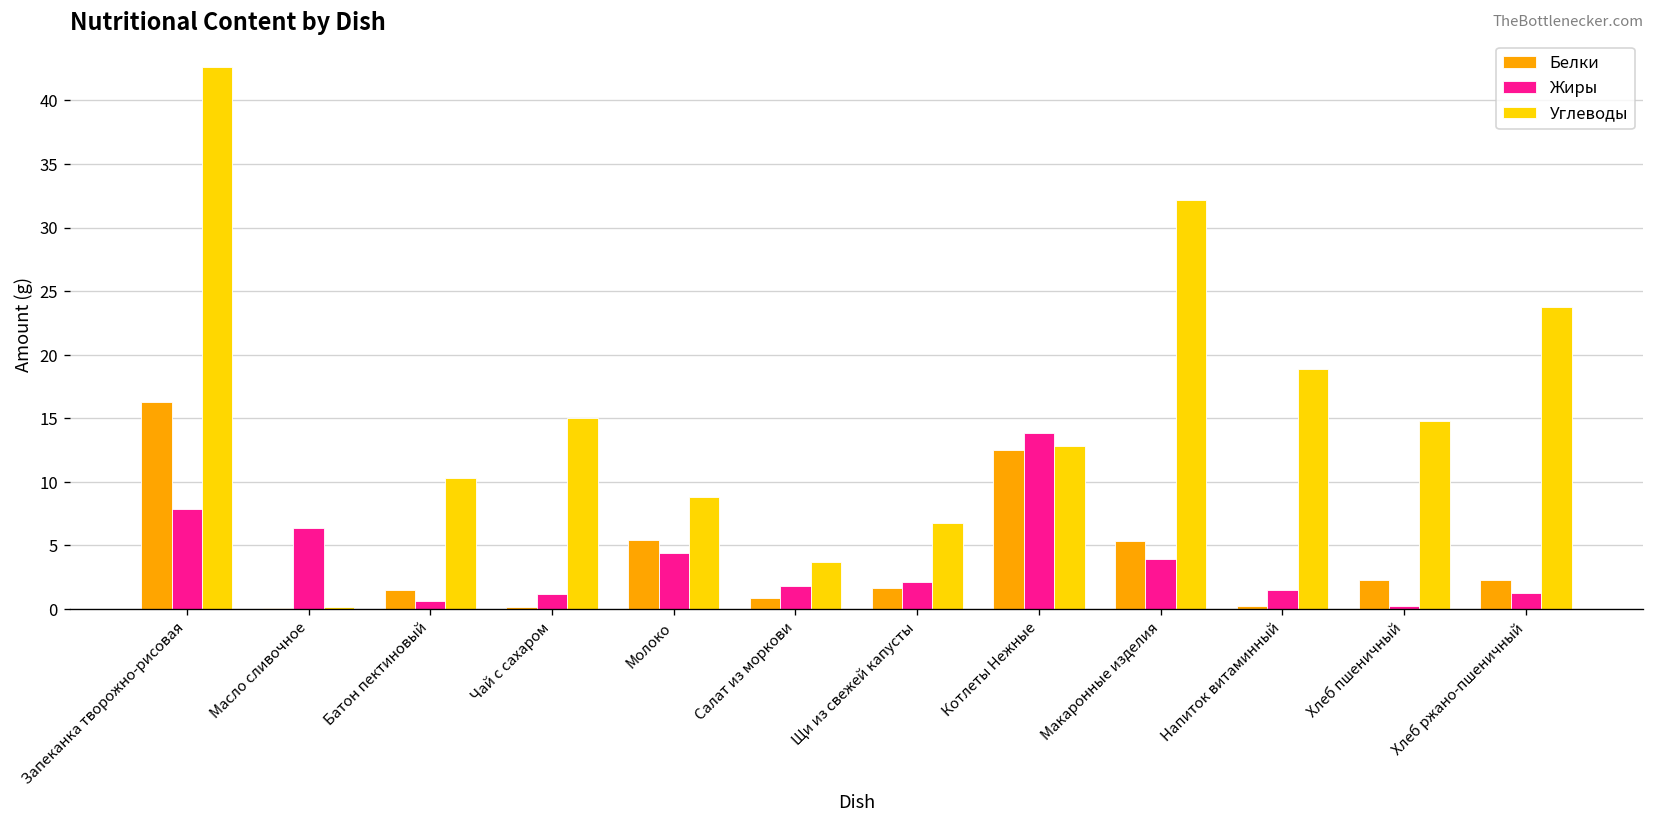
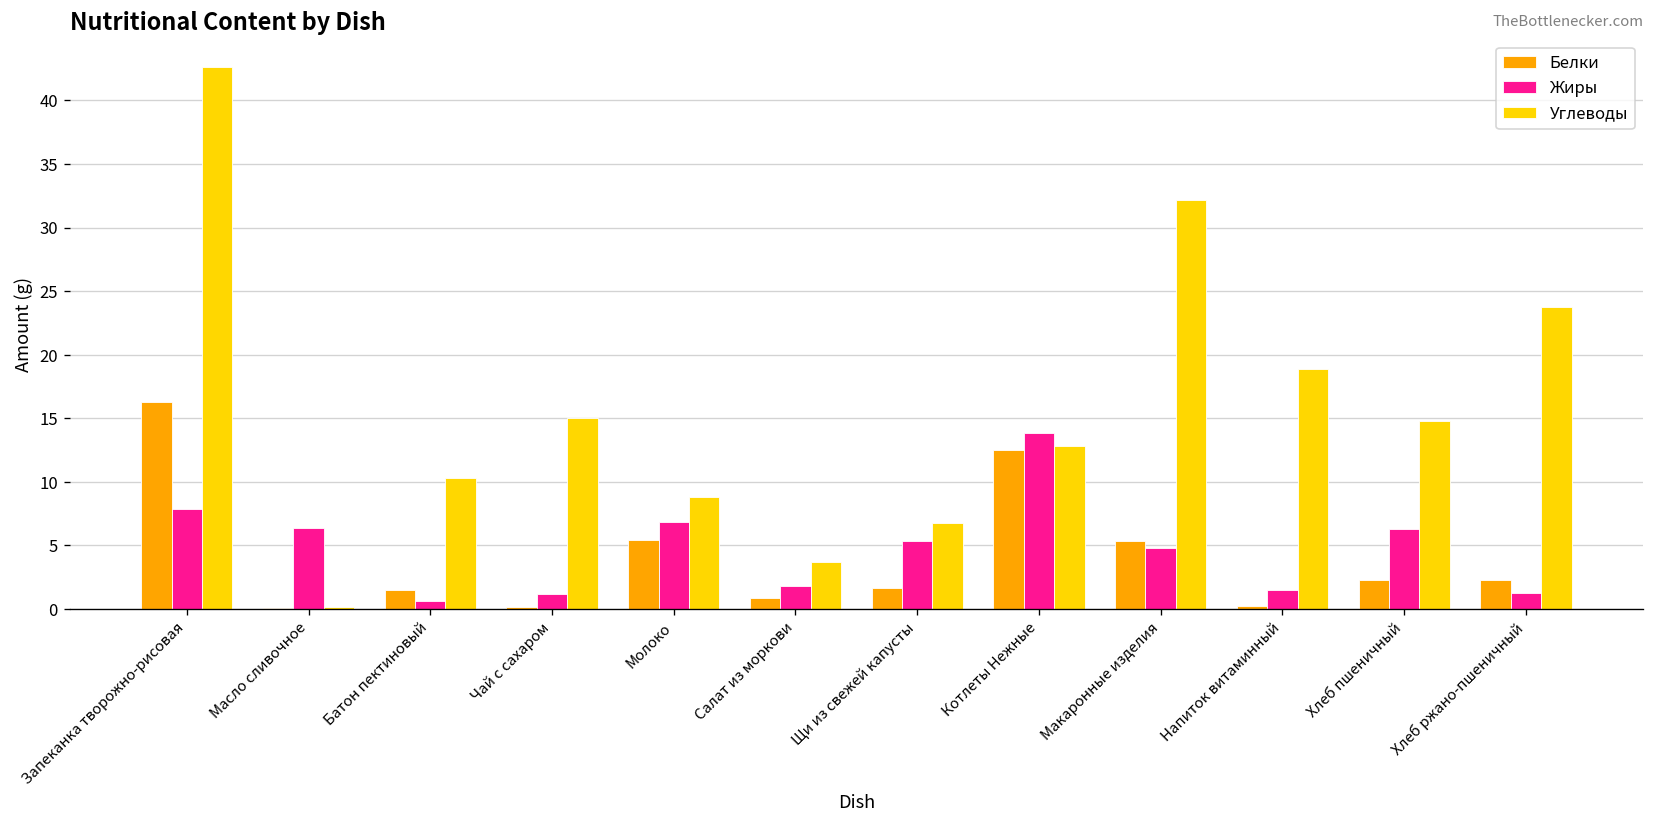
Жиры, Молоко: 4.4 -> 6.8
Жиры, Щи из свежей капусты: 2.1 -> 5.3
Жиры, Макаронные изделия: 3.9 -> 4.8
Жиры, Хлеб пшеничный: 0.2 -> 6.3
